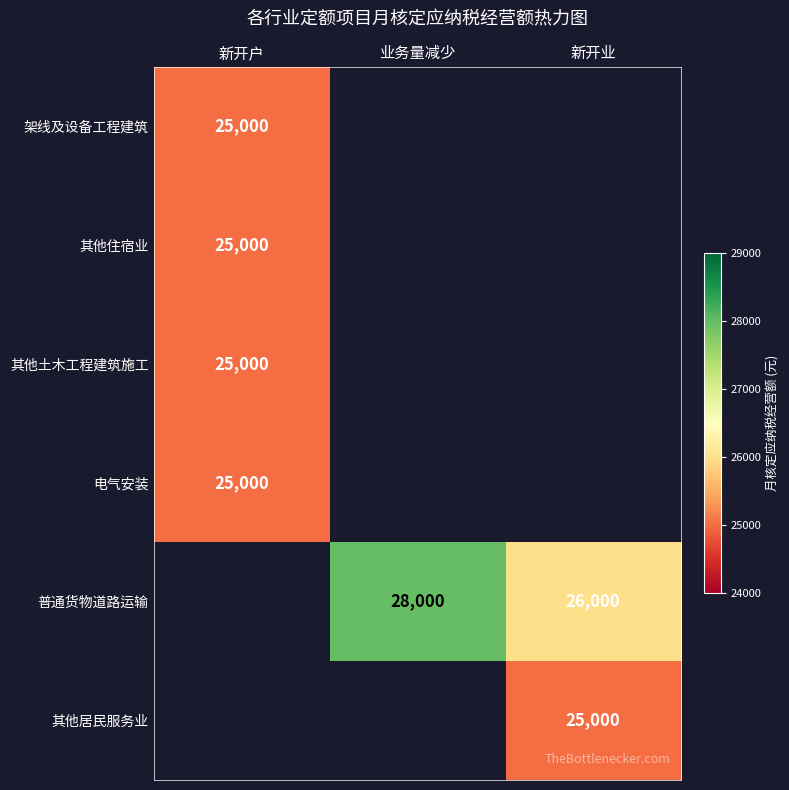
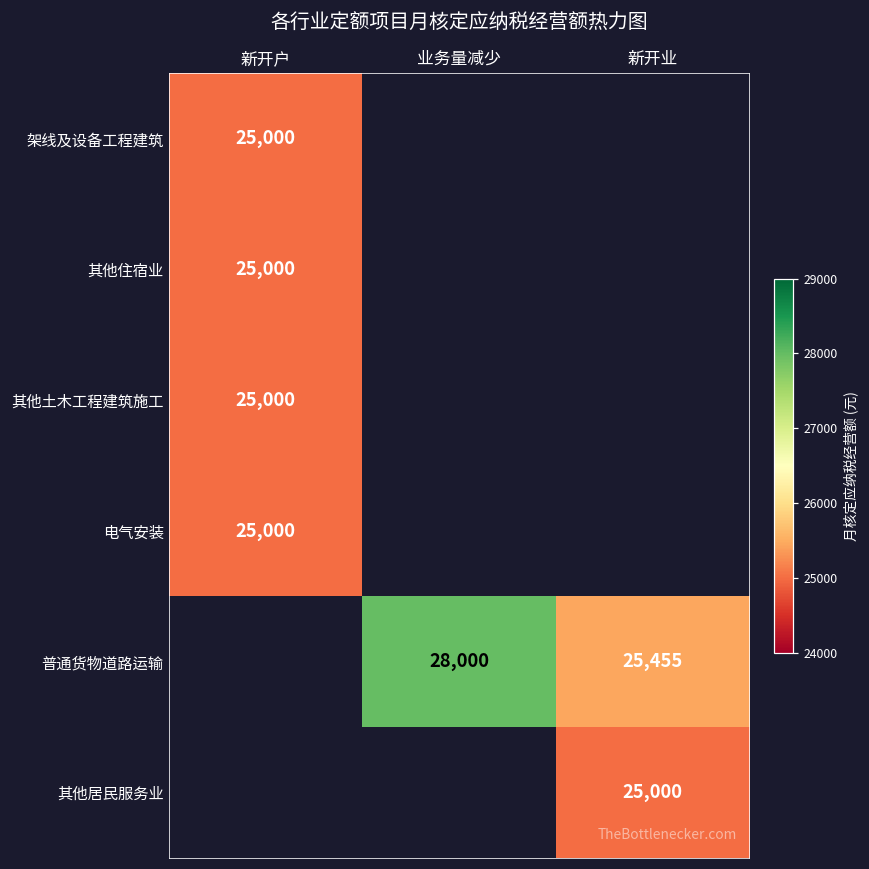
普通货物道路运输, 新开业: 26,000 -> 25,455
